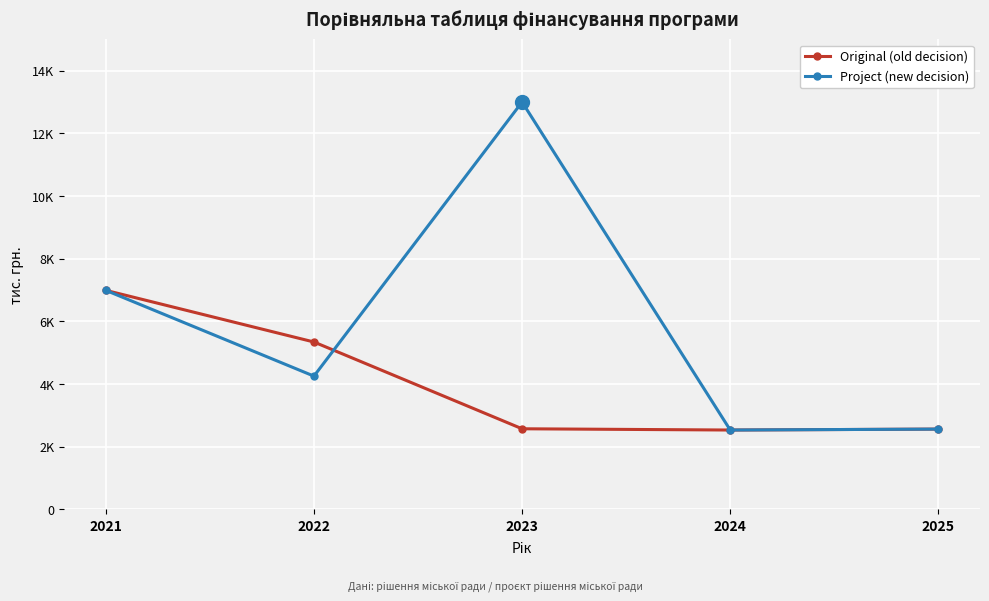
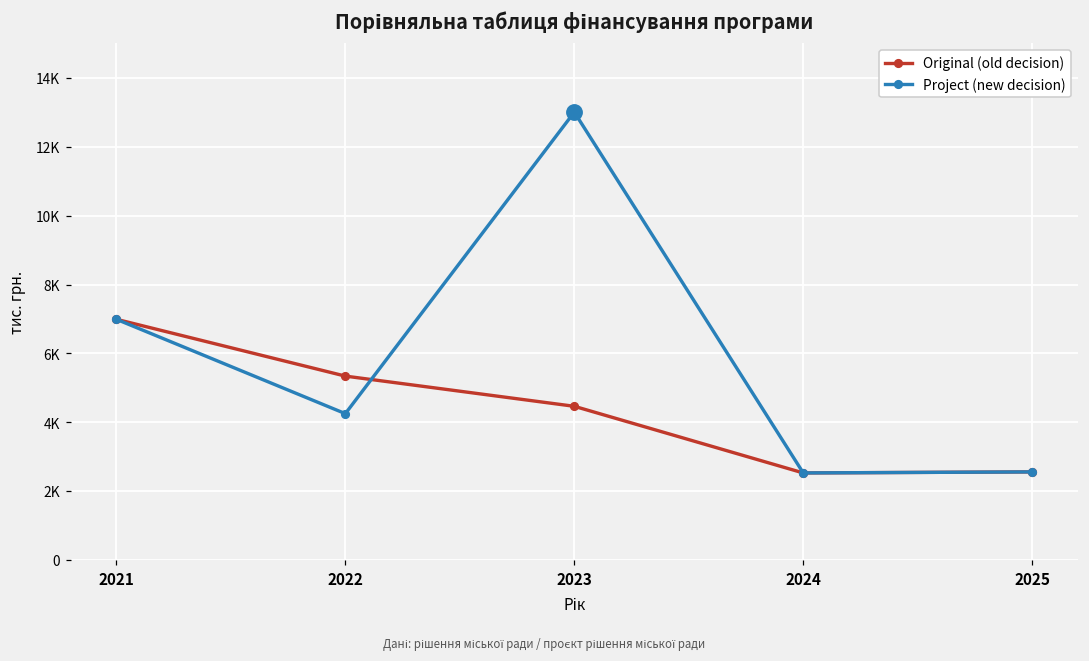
Original (old decision), 2023: 2600 -> 4500
